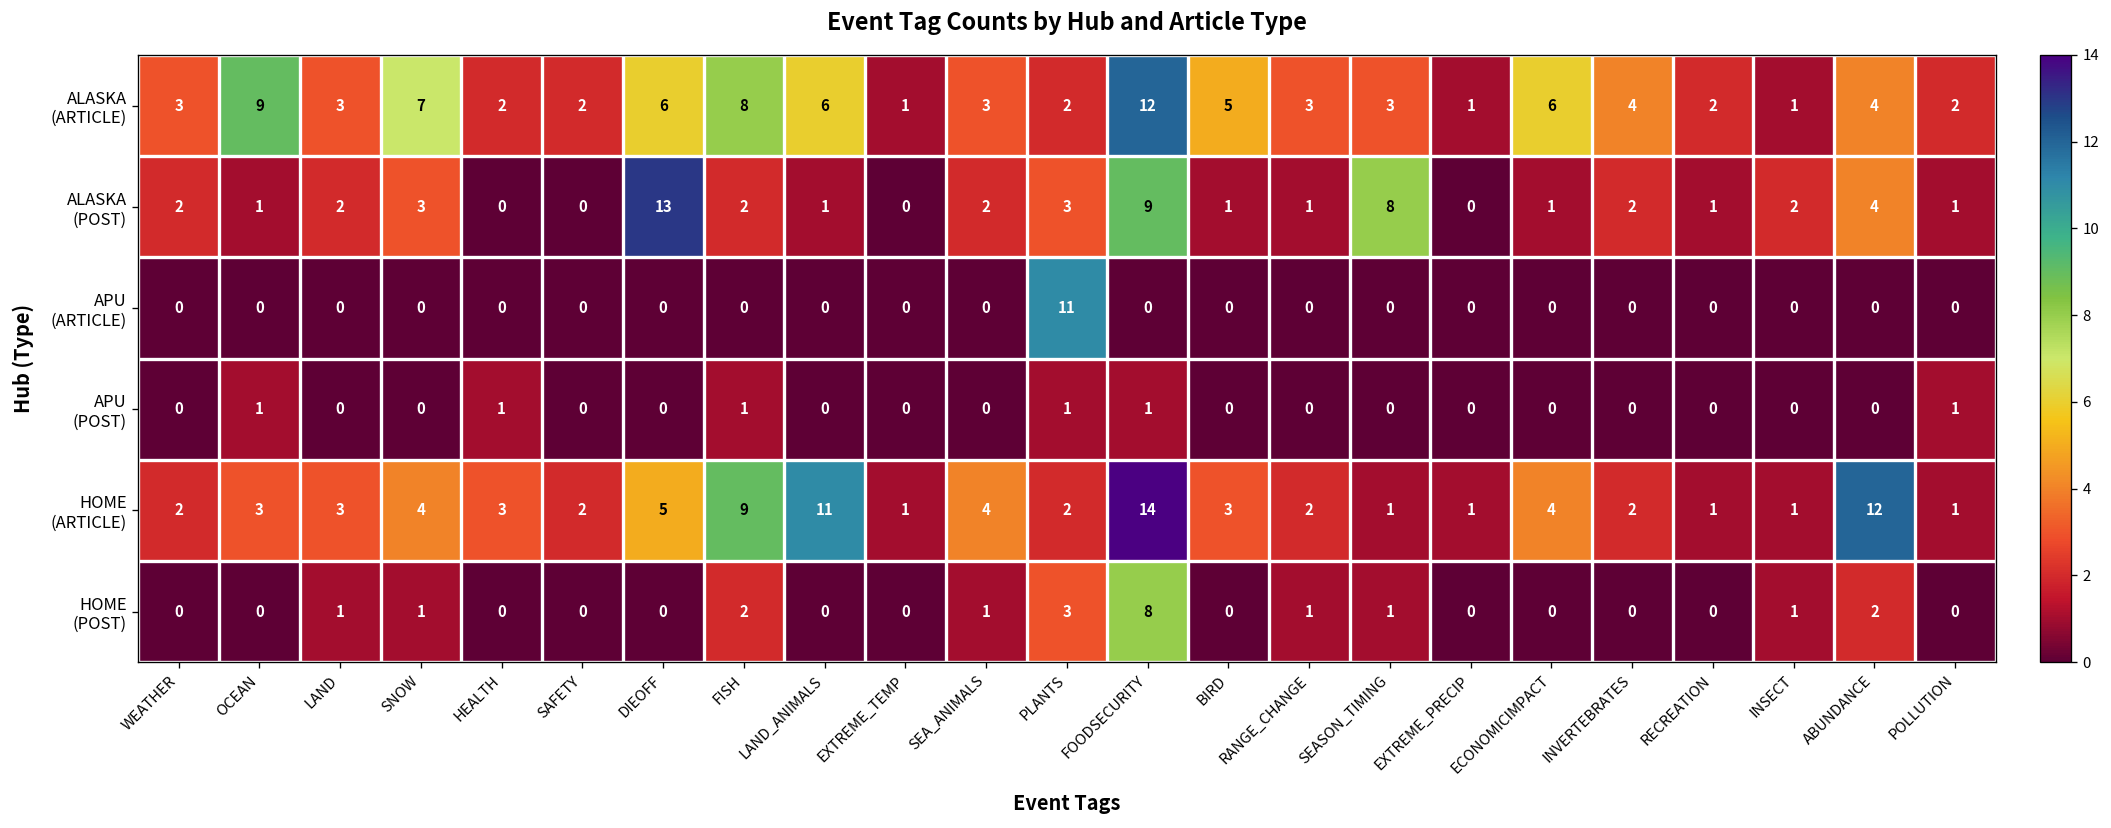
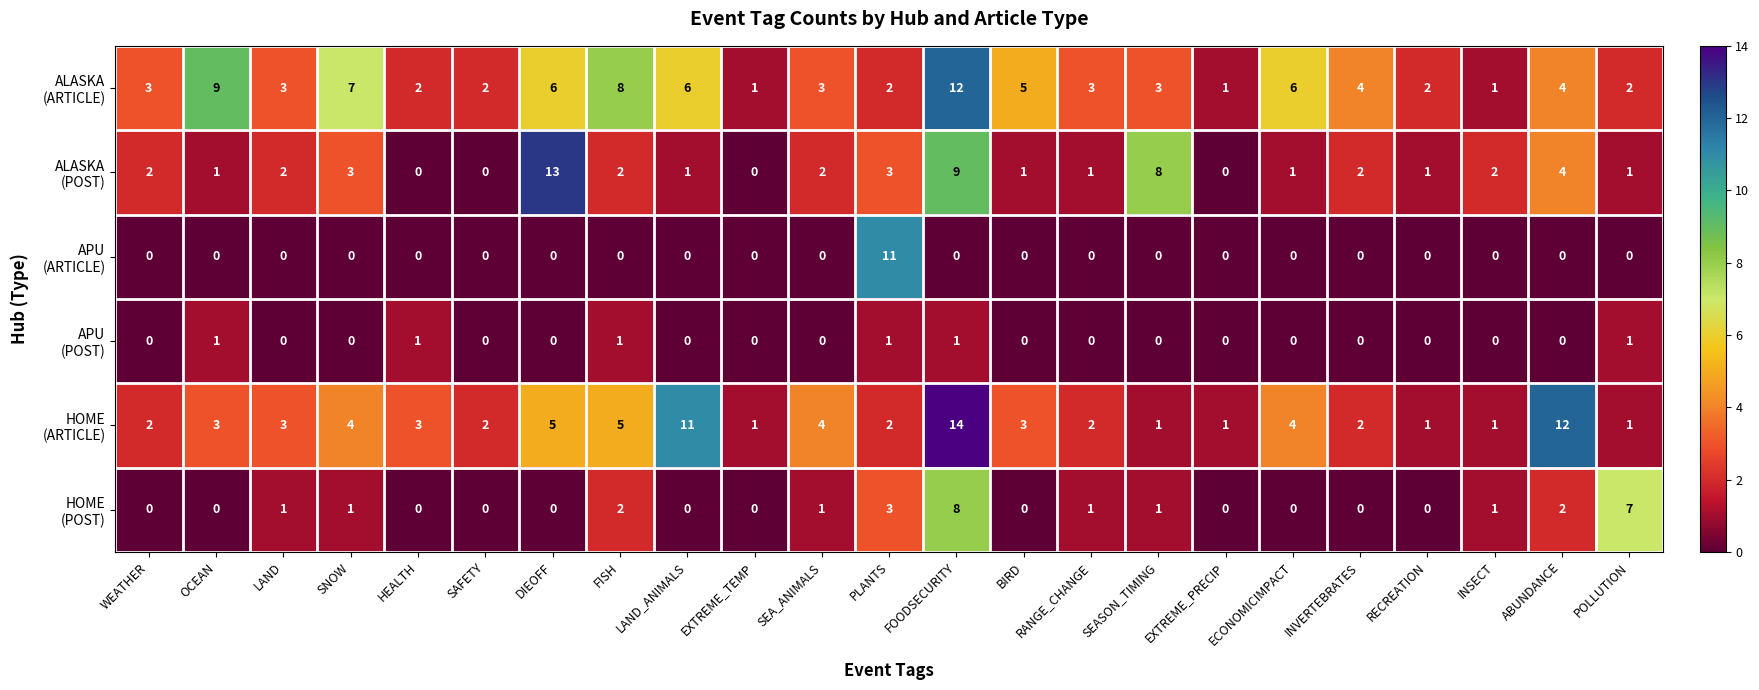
HOME (ARTICLE), FISH: 9 -> 5
HOME (POST), POLLUTION: 0 -> 7
